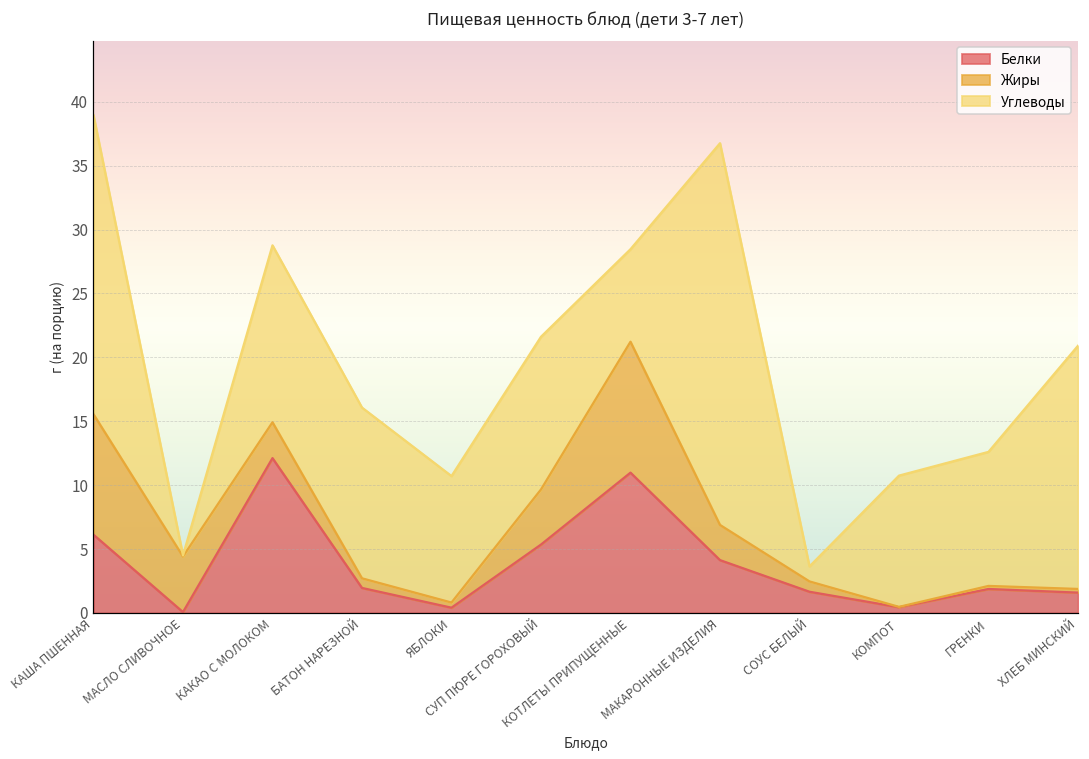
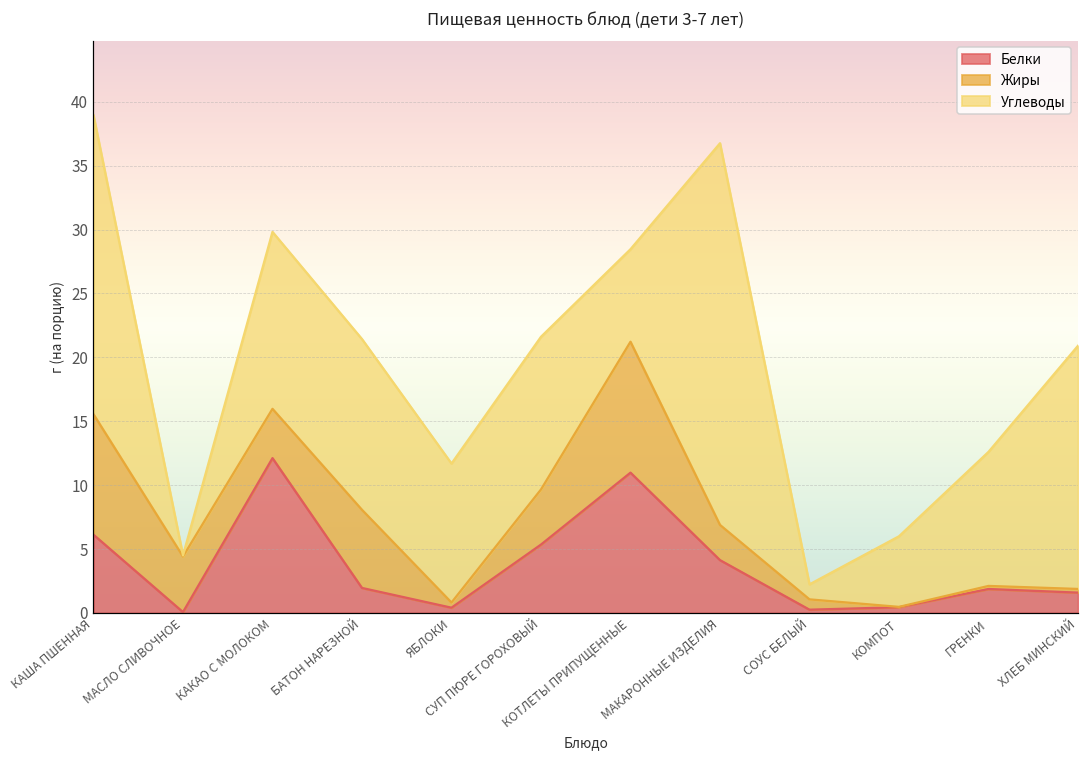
Жиры, КАКАО С МОЛОКОМ: 2.8 -> 3.9
Жиры, БАТОН НАРЕЗНОЙ: 0.8 -> 6.1
Углеводы, ЯБЛОКИ: 9.9 -> 10.9
Белки, СОУС БЕЛЫЙ: 1.7 -> 0.2
Углеводы, КОМПОТ: 10.3 -> 5.5
